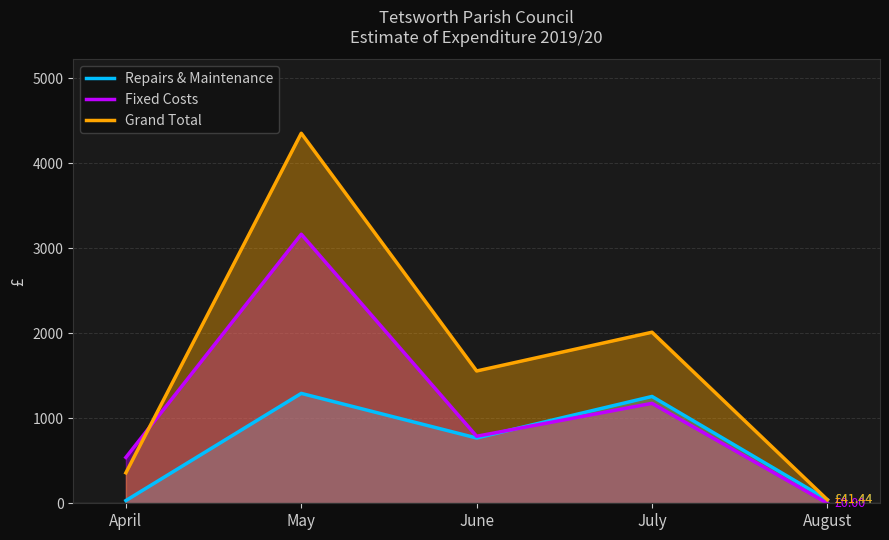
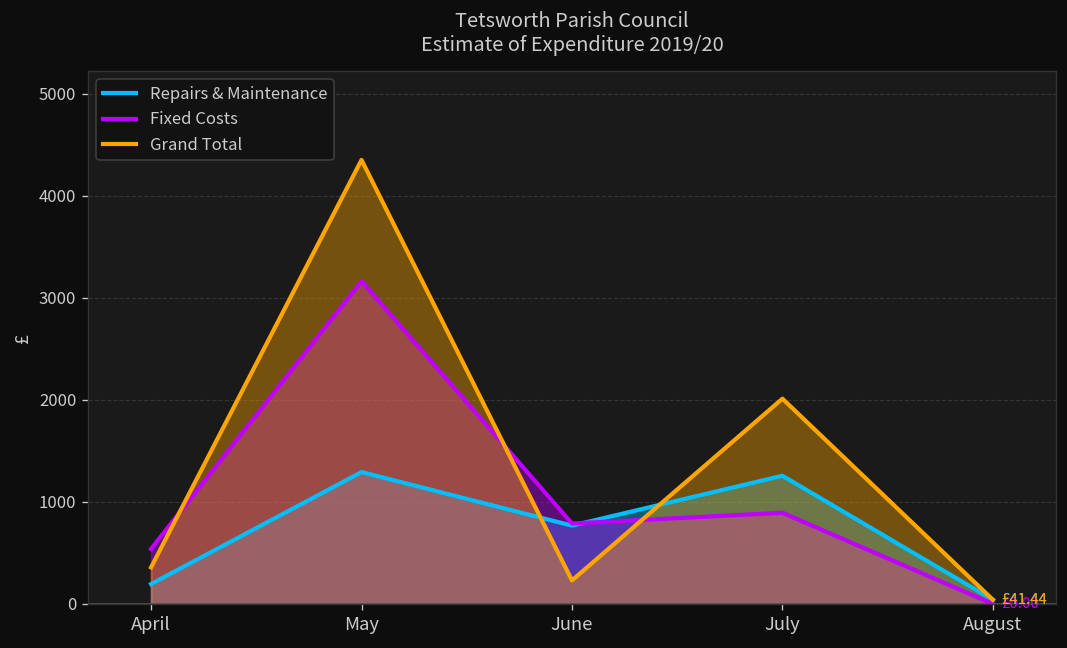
Repairs & Maintenance, April: 0 -> 200
Grand Total, June: 1600 -> 200
Fixed Costs, July: 1200 -> 900
